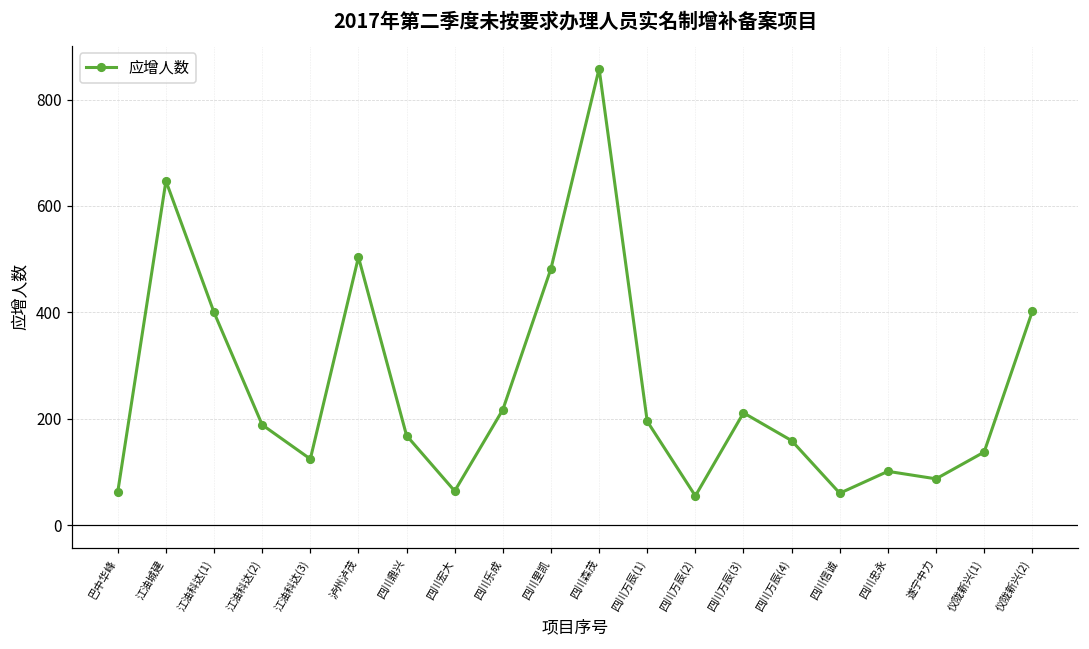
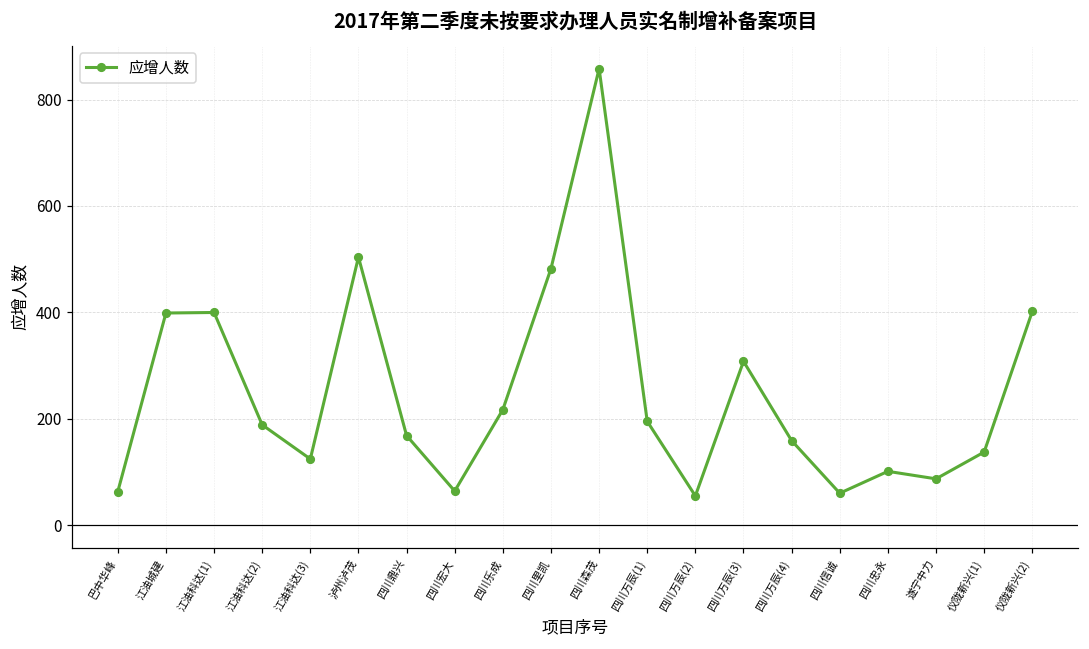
江油城建: 650 -> 400
四川万辰(3): 210 -> 310
